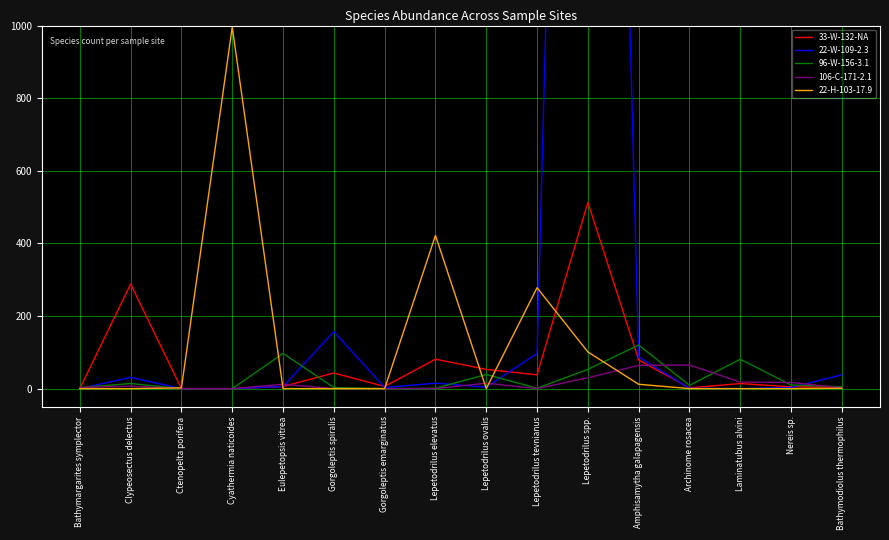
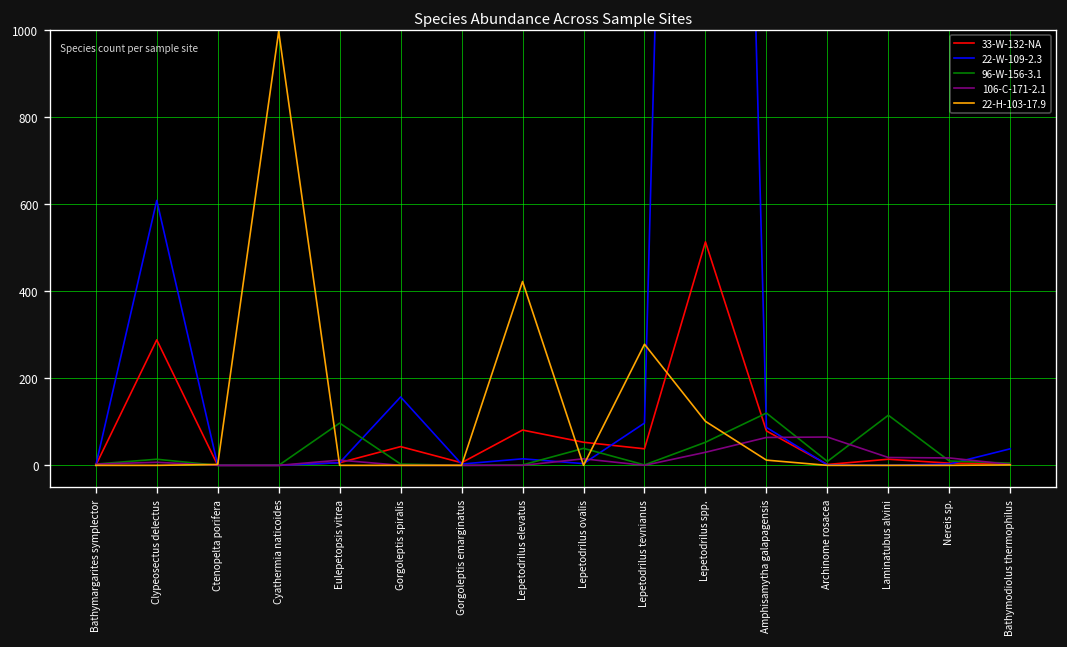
22-W-109-2.3, Clypeosectus delectus: 30 -> 610
96-W-156-3.1, Laminatubus alvini: 80 -> 120
